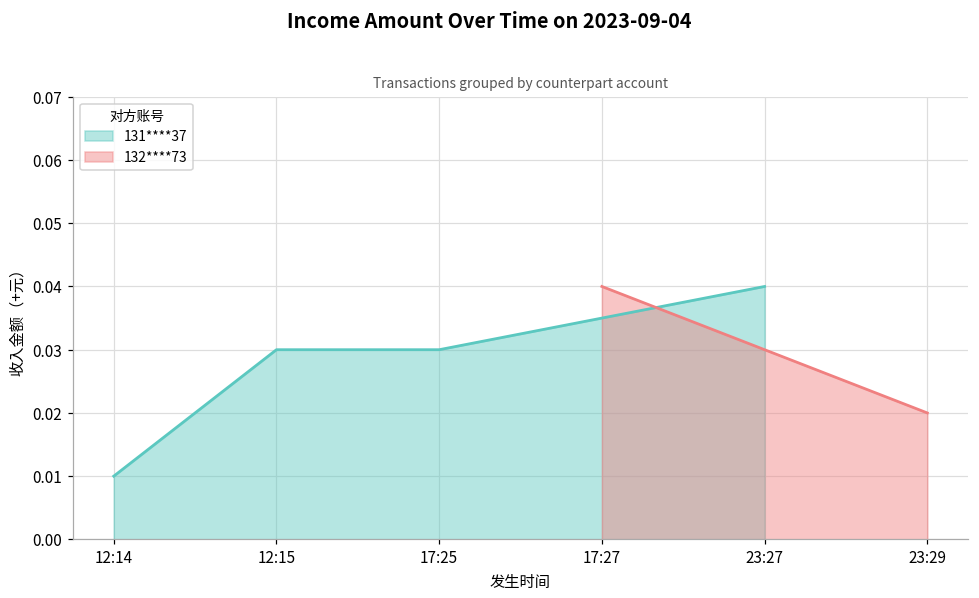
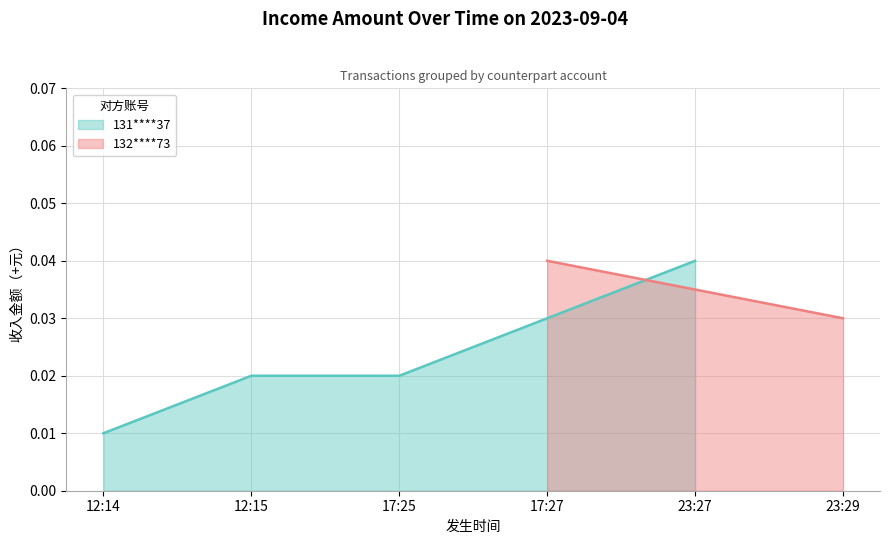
131****37, 12:15: 0.03 -> 0.02
131****37, 17:25: 0.03 -> 0.02
132****73, 23:29: 0.02 -> 0.03
